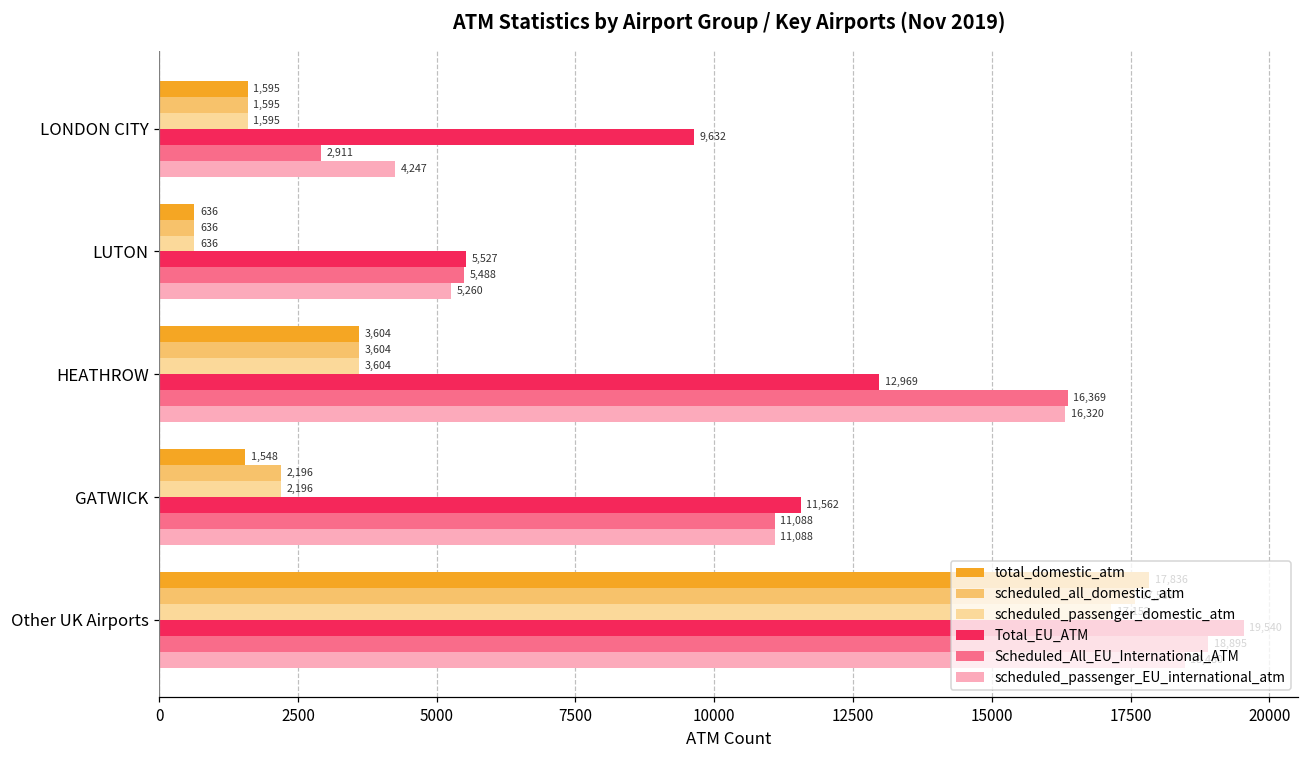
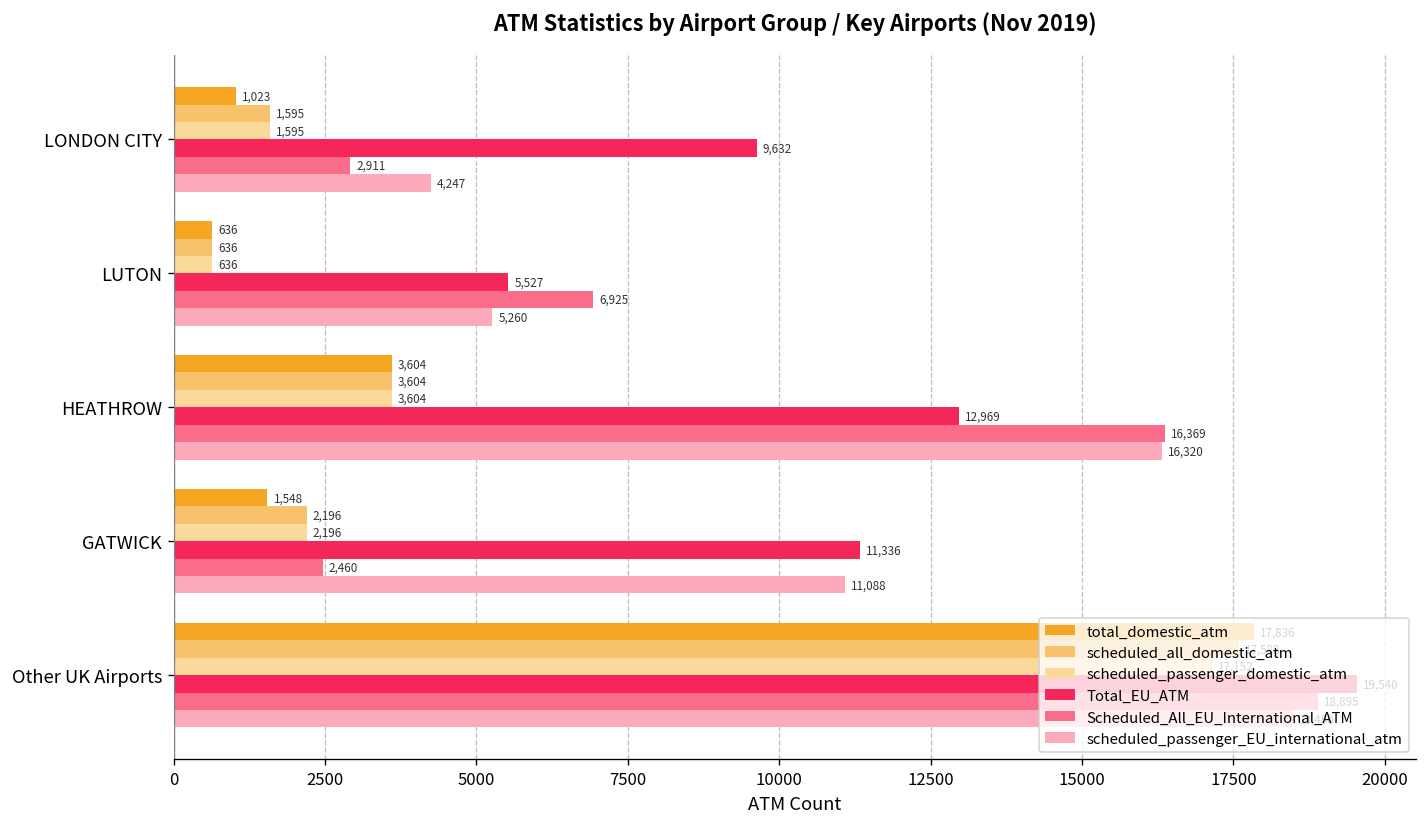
total_domestic_atm, LONDON CITY: 1,595 -> 1,023
Scheduled_All_EU_International_ATM, LUTON: 5,488 -> 6,925
Total_EU_ATM, GATWICK: 11,562 -> 11,336
Scheduled_All_EU_International_ATM, GATWICK: 11,088 -> 2,460
